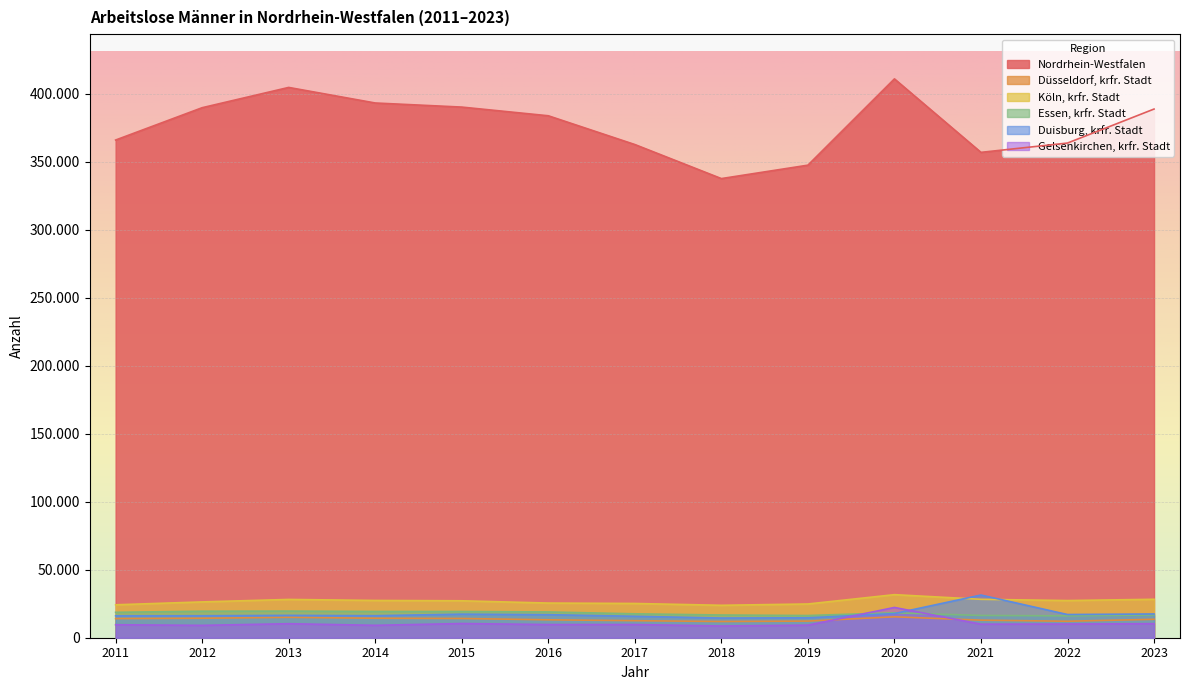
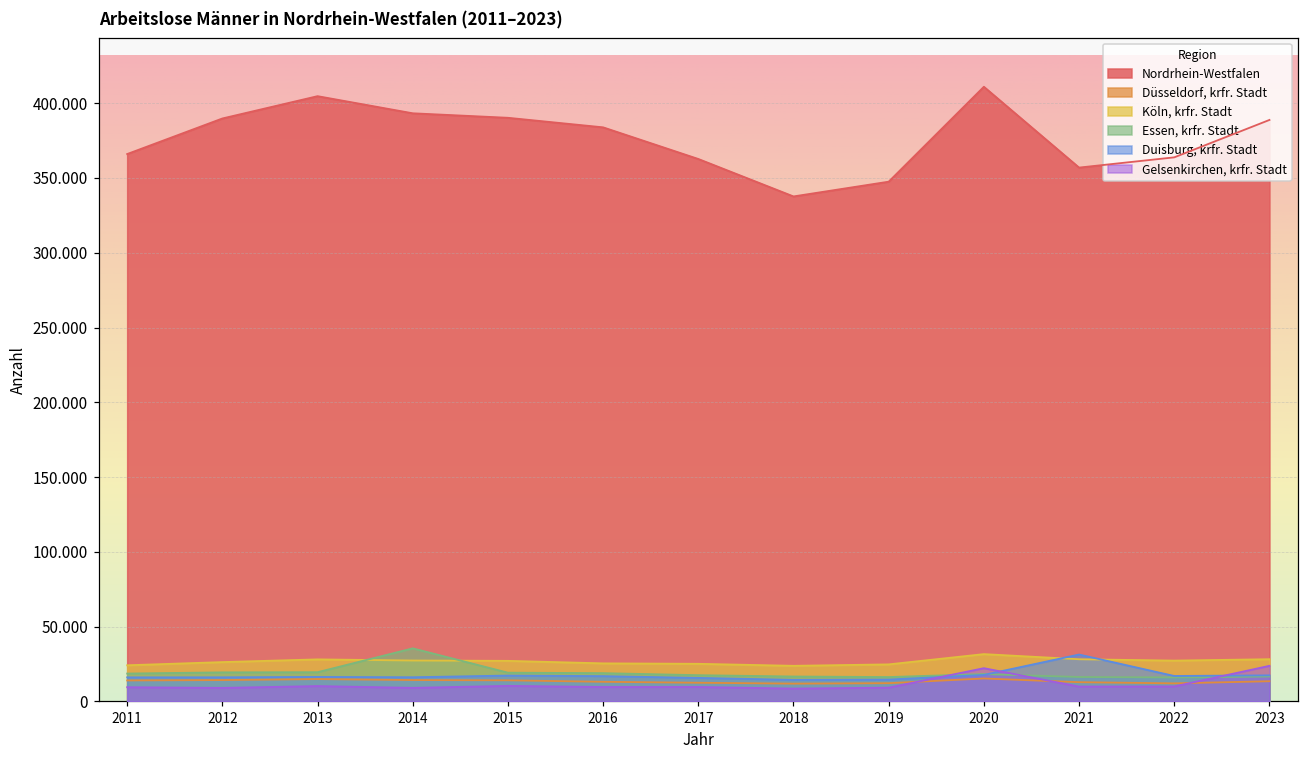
Essen, krfr. Stadt, 2014: 19 -> 36
Gelsenkirchen, krfr. Stadt, 2023: 10 -> 24
